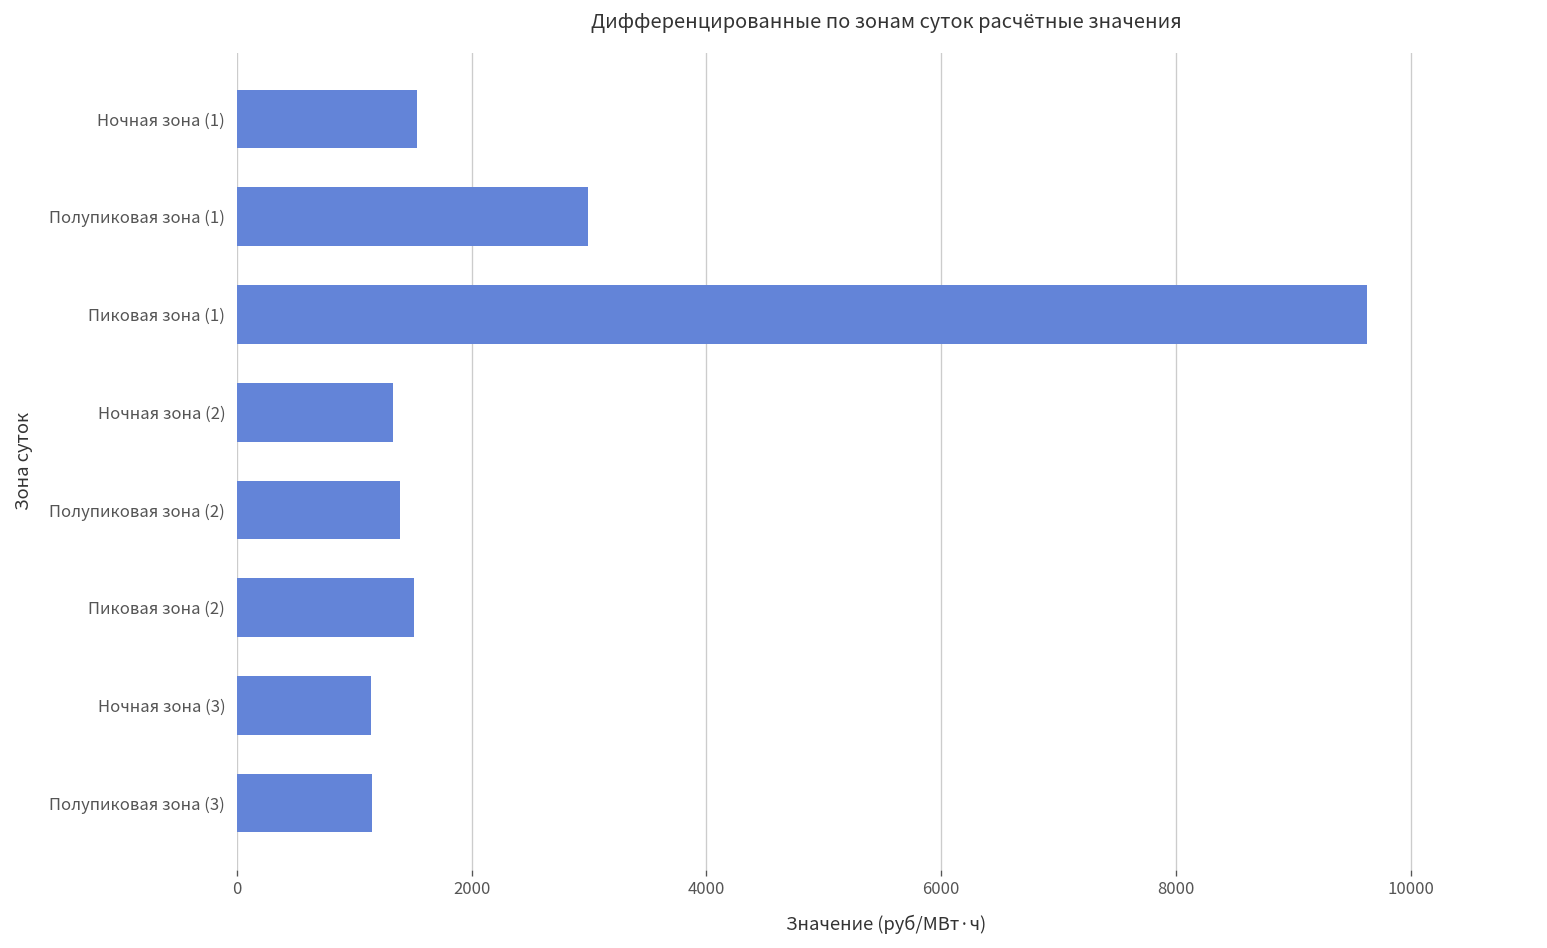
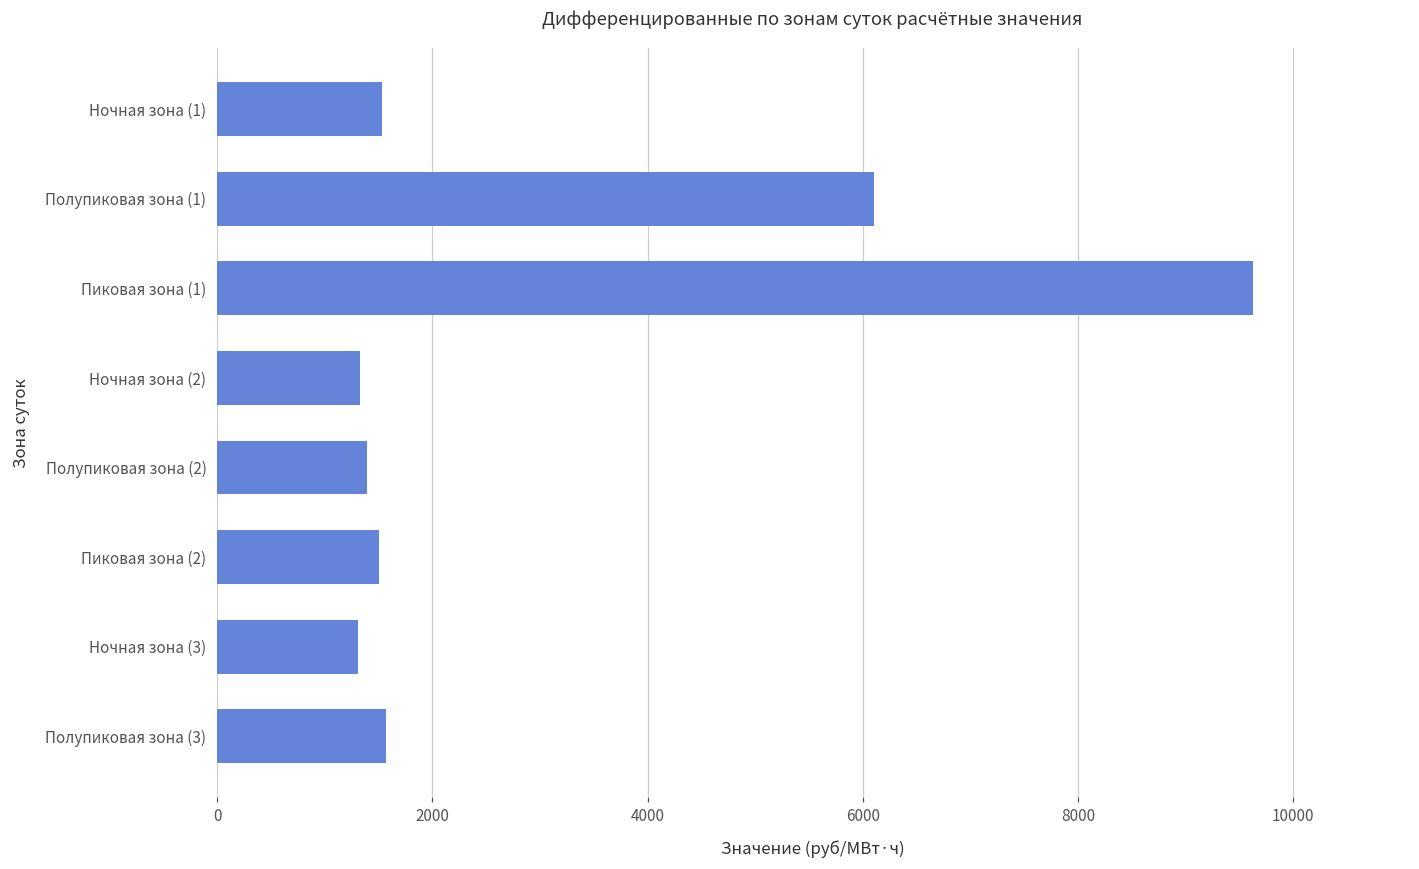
Полупиковая зона (1): 3000 -> 6100
Ночная зона (3): 1100 -> 1300
Полупиковая зона (3): 1200 -> 1600
